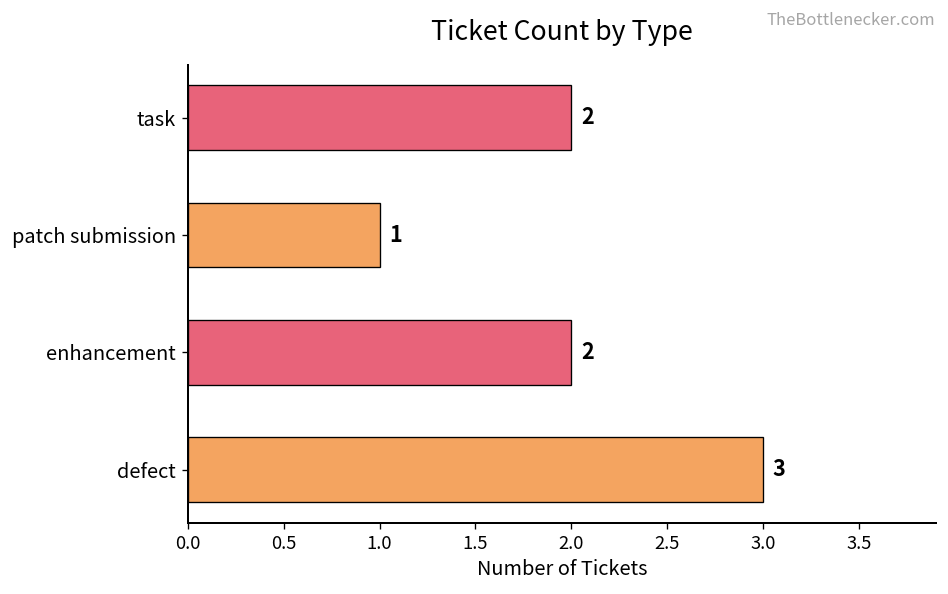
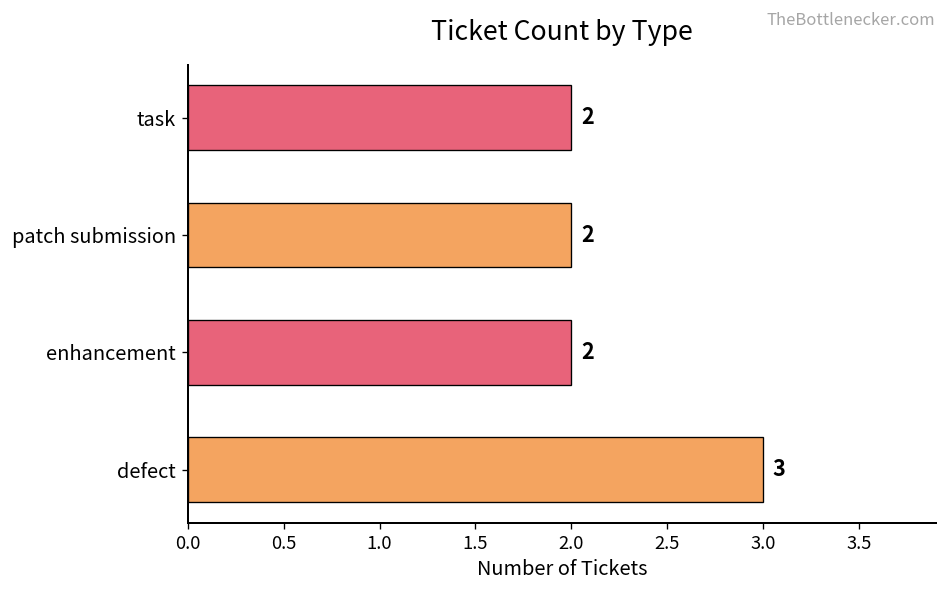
patch submission: 1 -> 2
